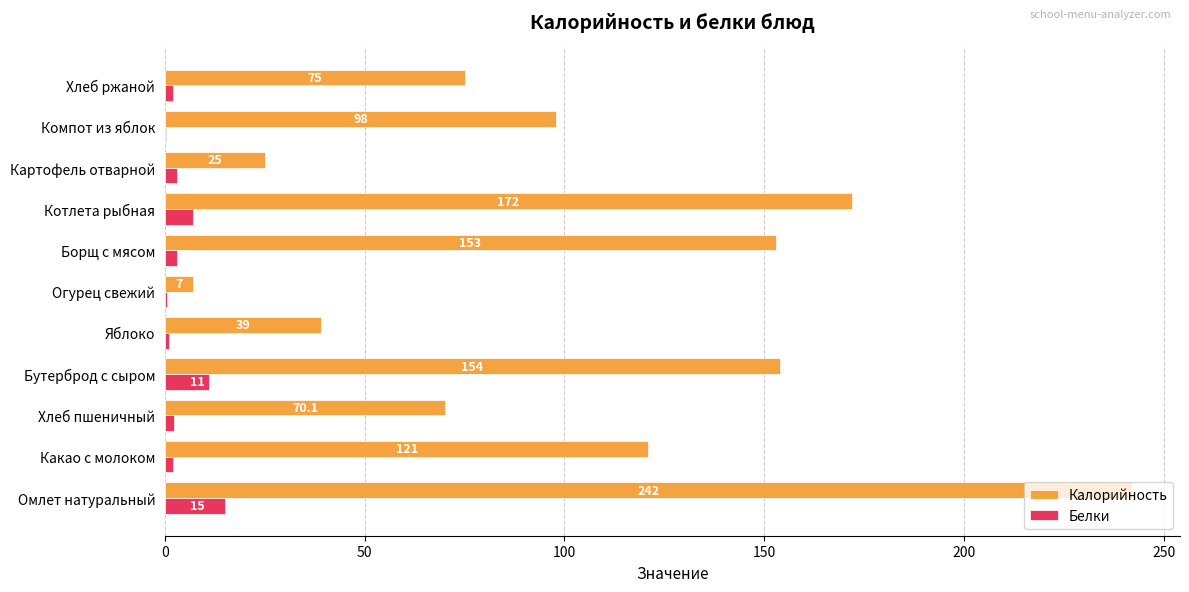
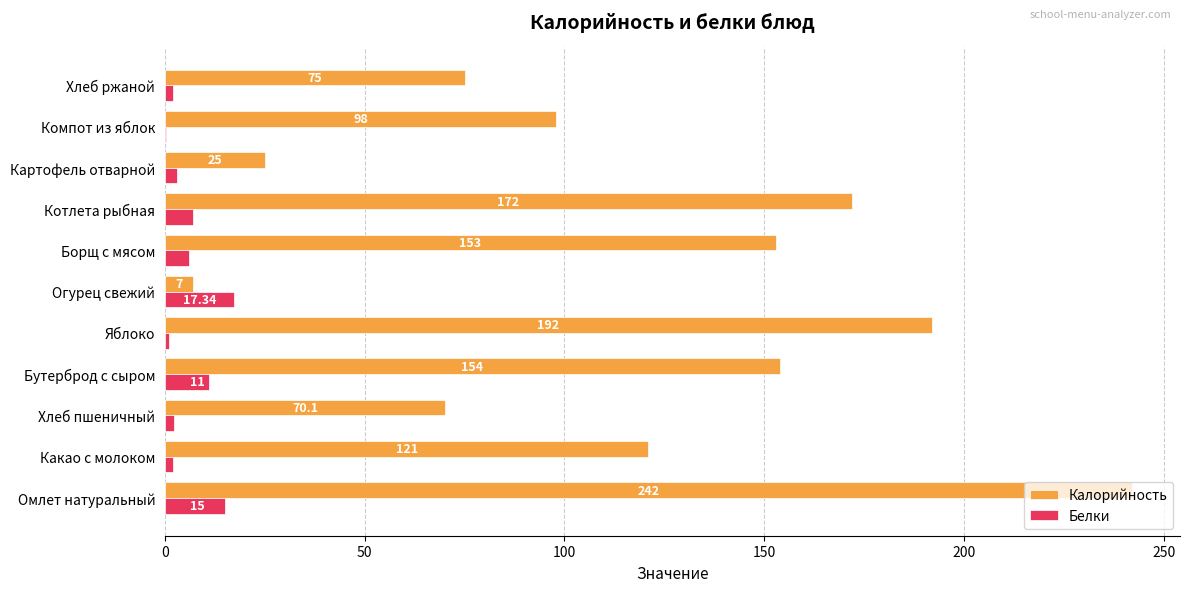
Белки, Борщ с мясом: 3 -> 6
Белки, Огурец свежий: 0 -> 17
Калорийность, Яблоко: 39 -> 192
